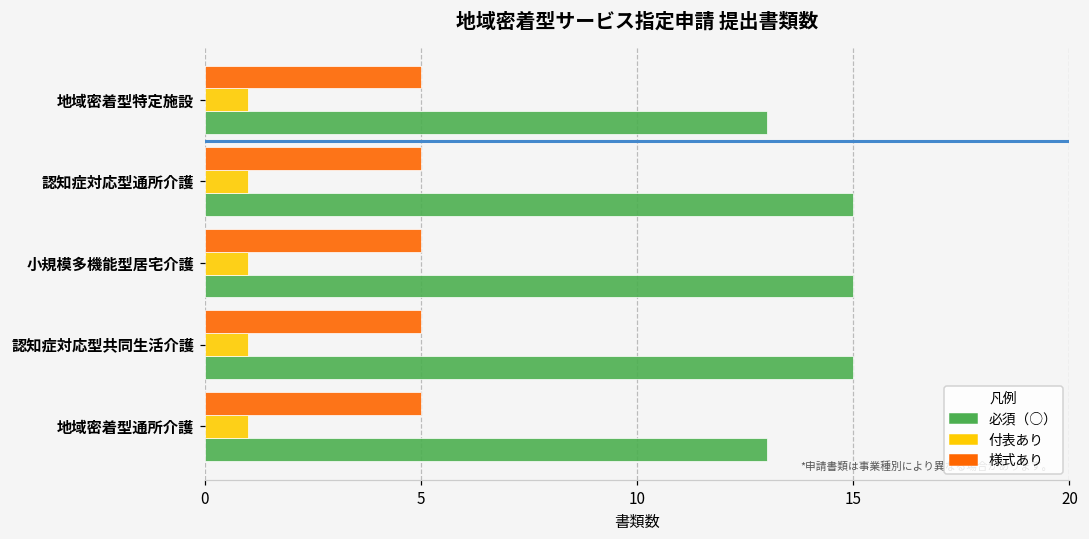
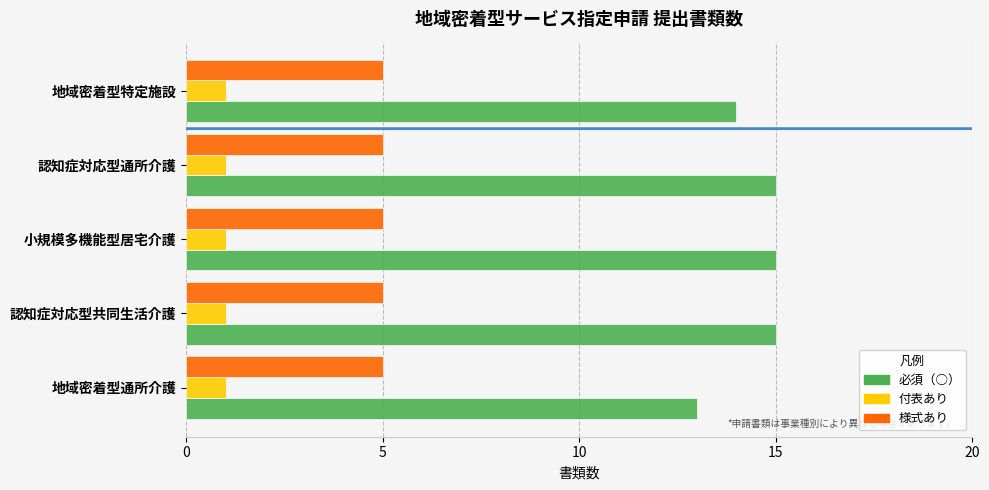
必須（○）, 地域密着型特定施設: 13 -> 14
